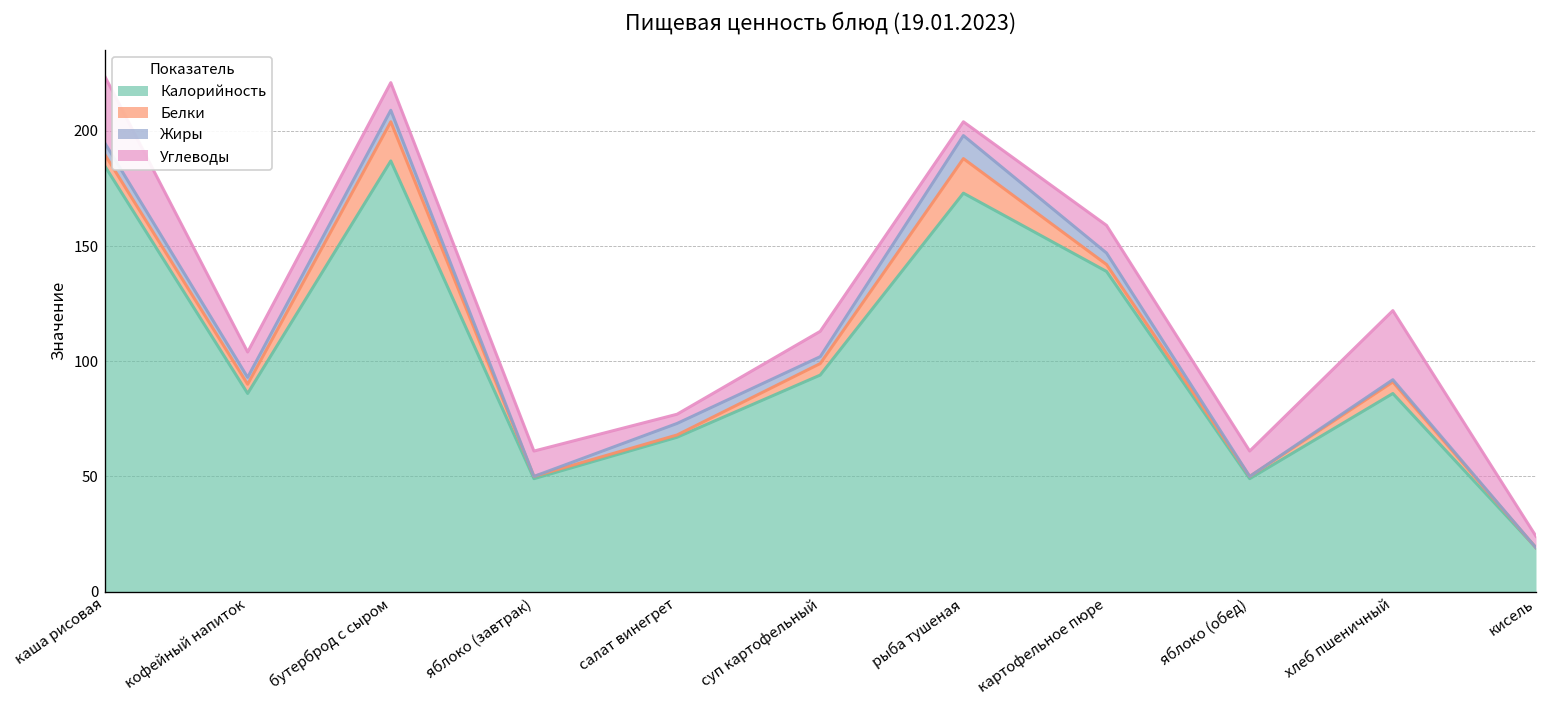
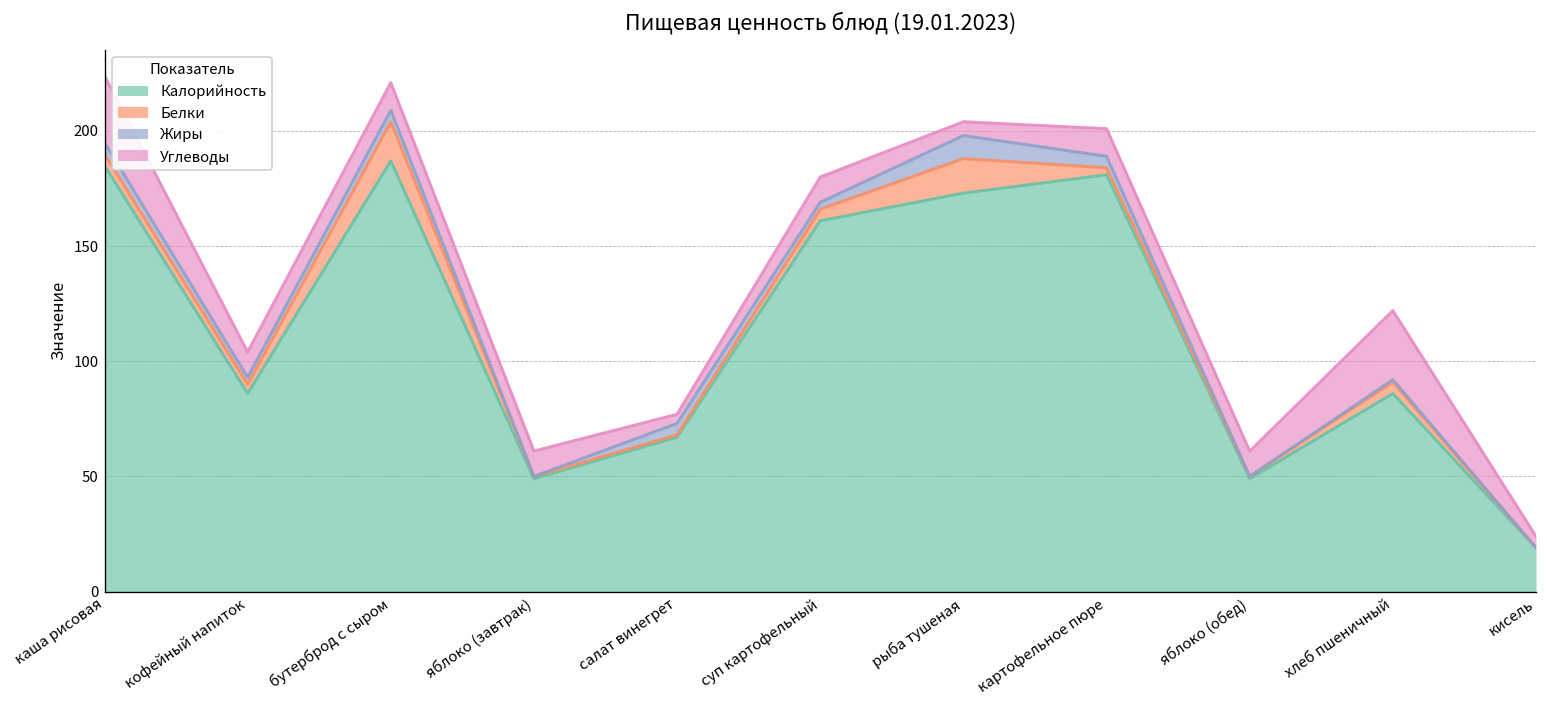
Калорийность, суп картофельный: 94 -> 161
Калорийность, картофельное пюре: 139 -> 181
